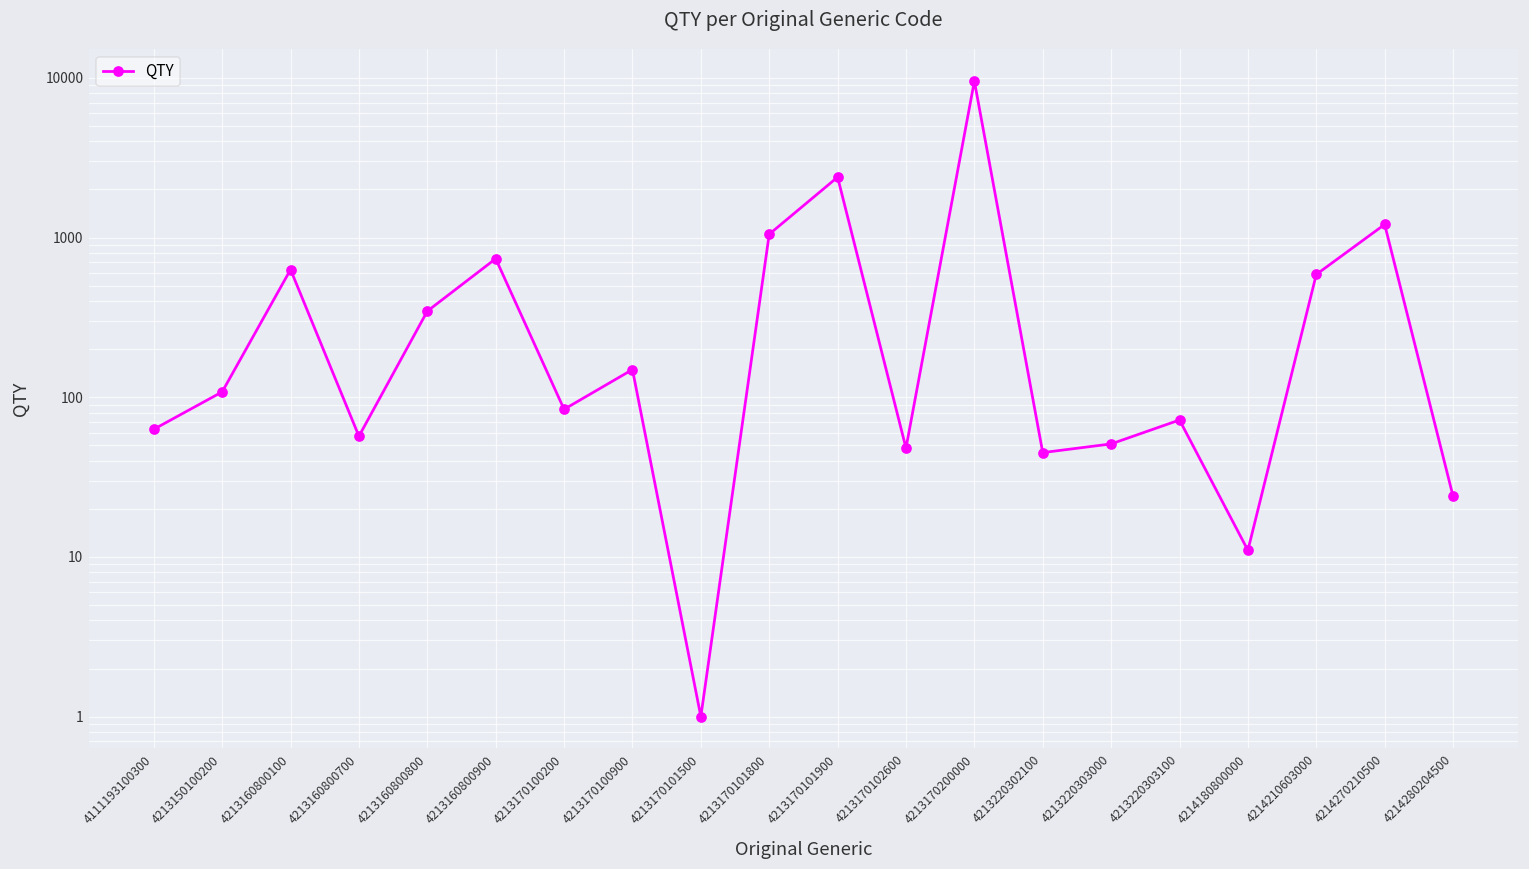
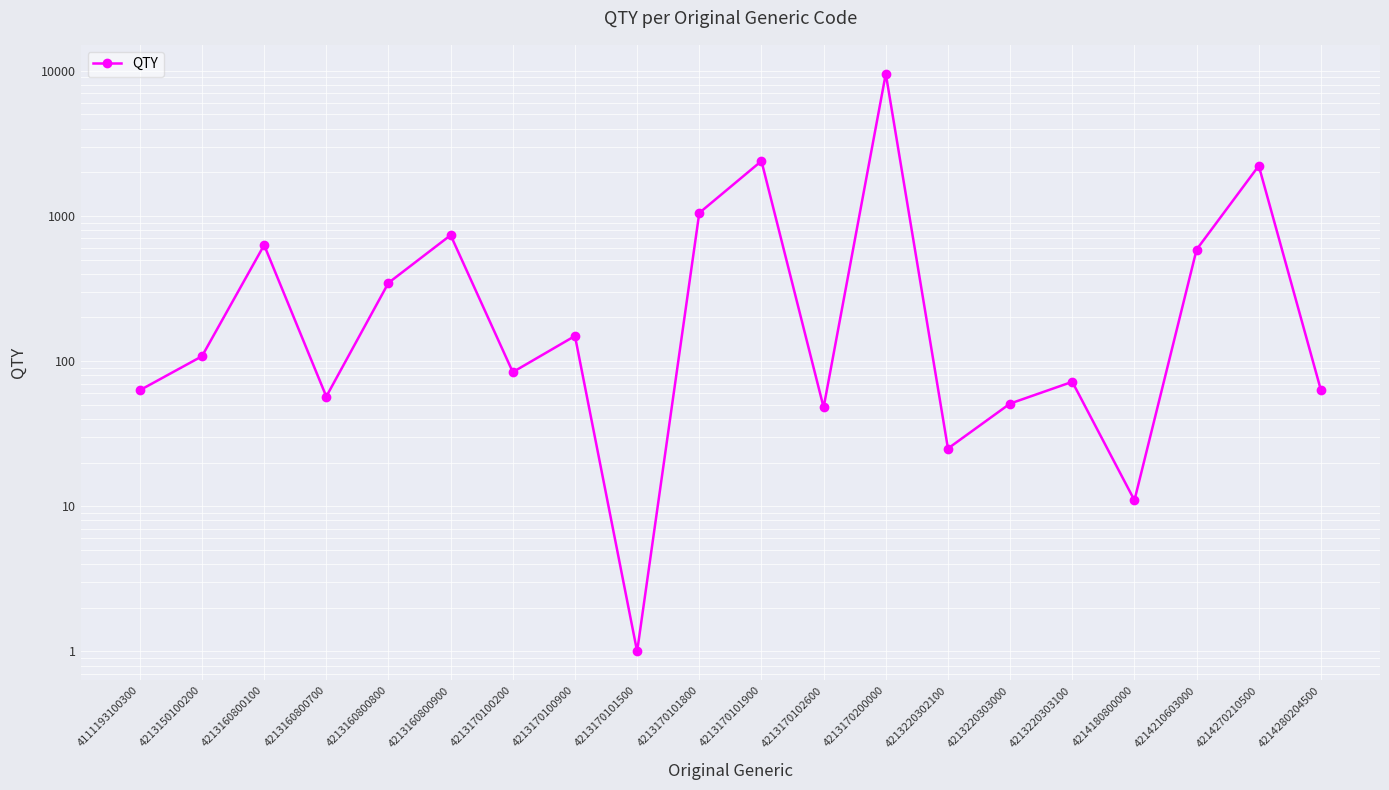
4213220302100: 45 -> 25
4214270210500: 1200 -> 2200
4214280204500: 24 -> 63
